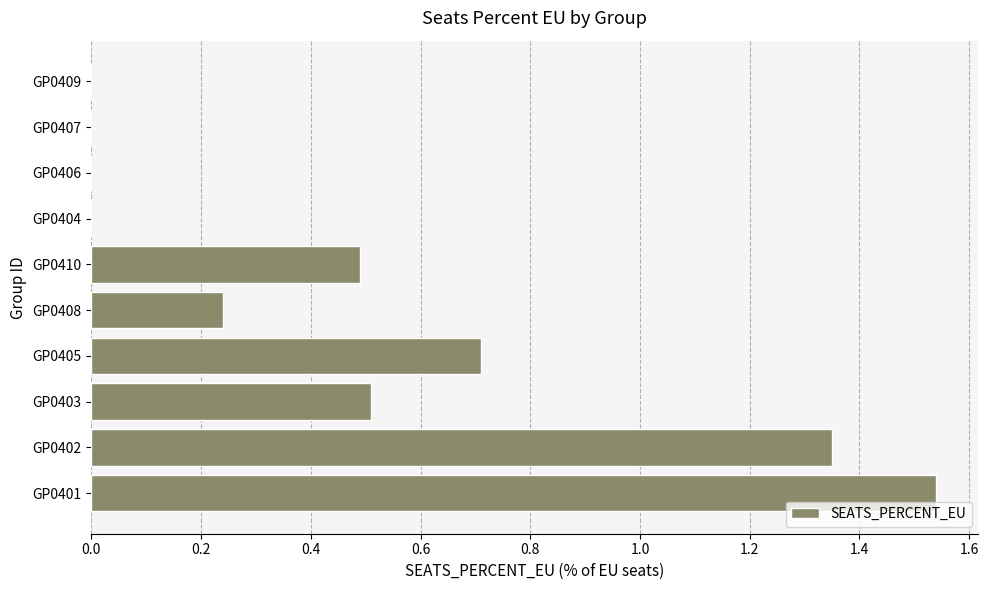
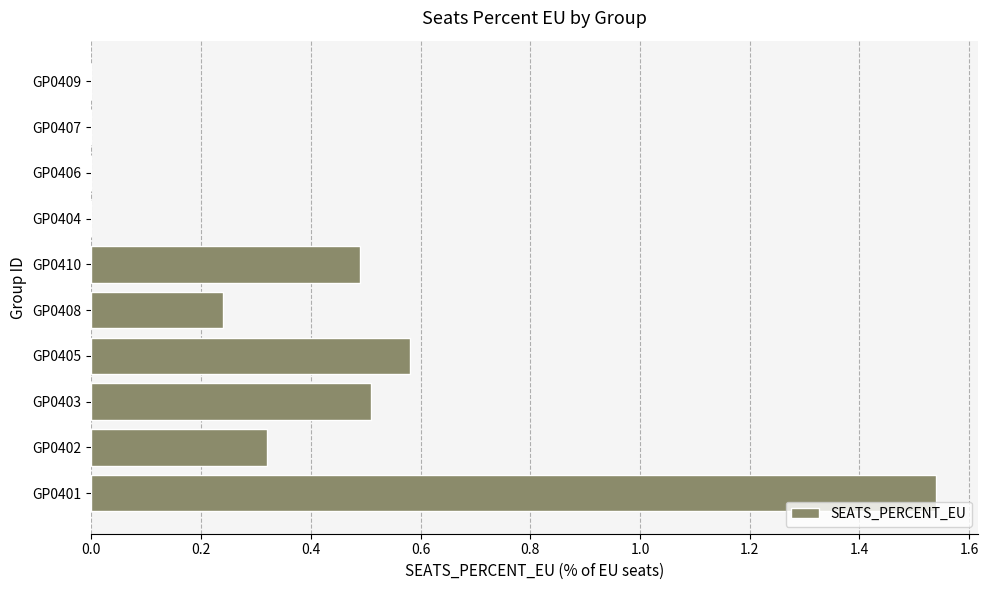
GP0405: 0.71 -> 0.58
GP0402: 1.35 -> 0.32
